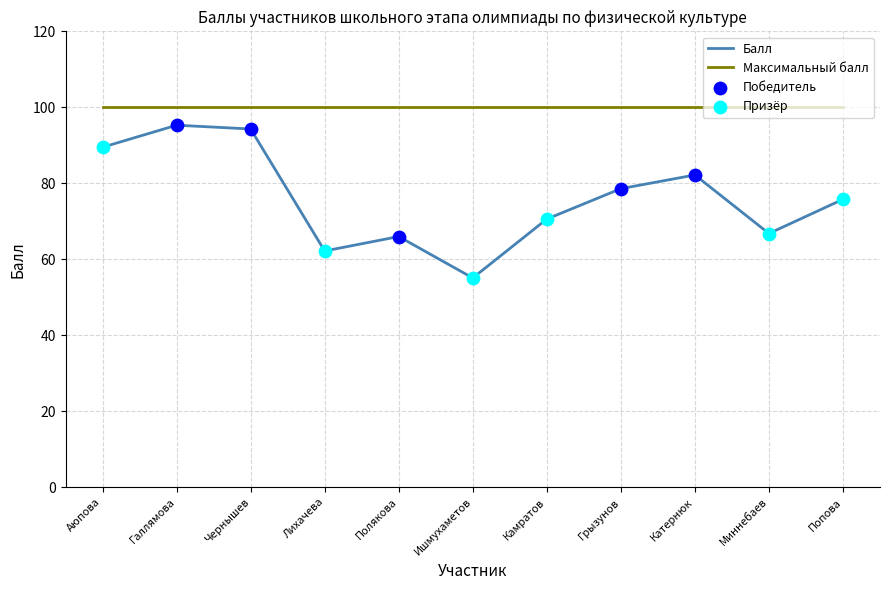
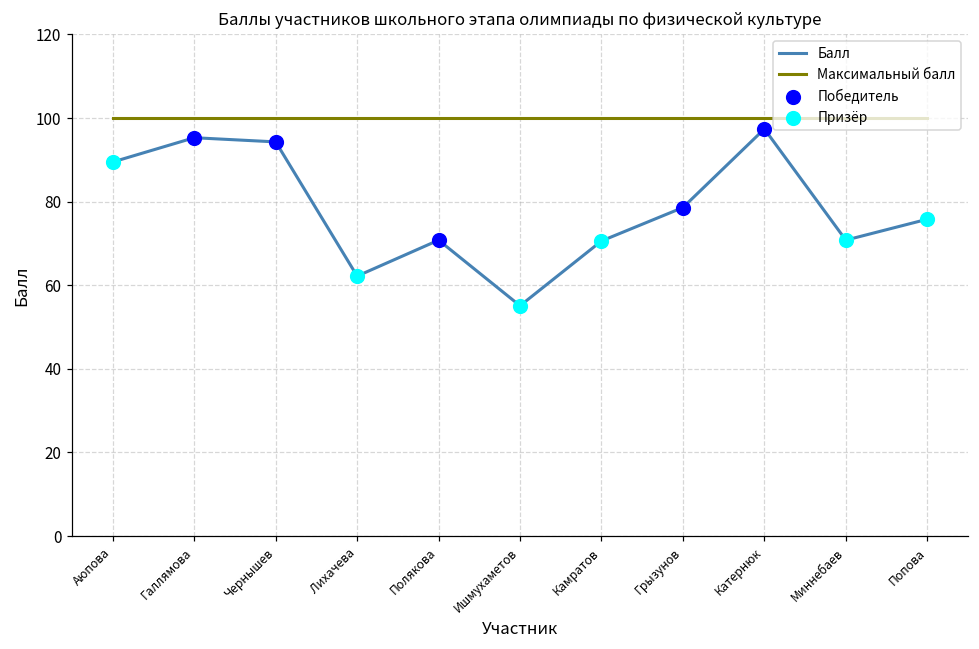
Балл, Полякова: 66 -> 71
Балл, Катернюк: 82 -> 97
Балл, Миннебаев: 67 -> 71
